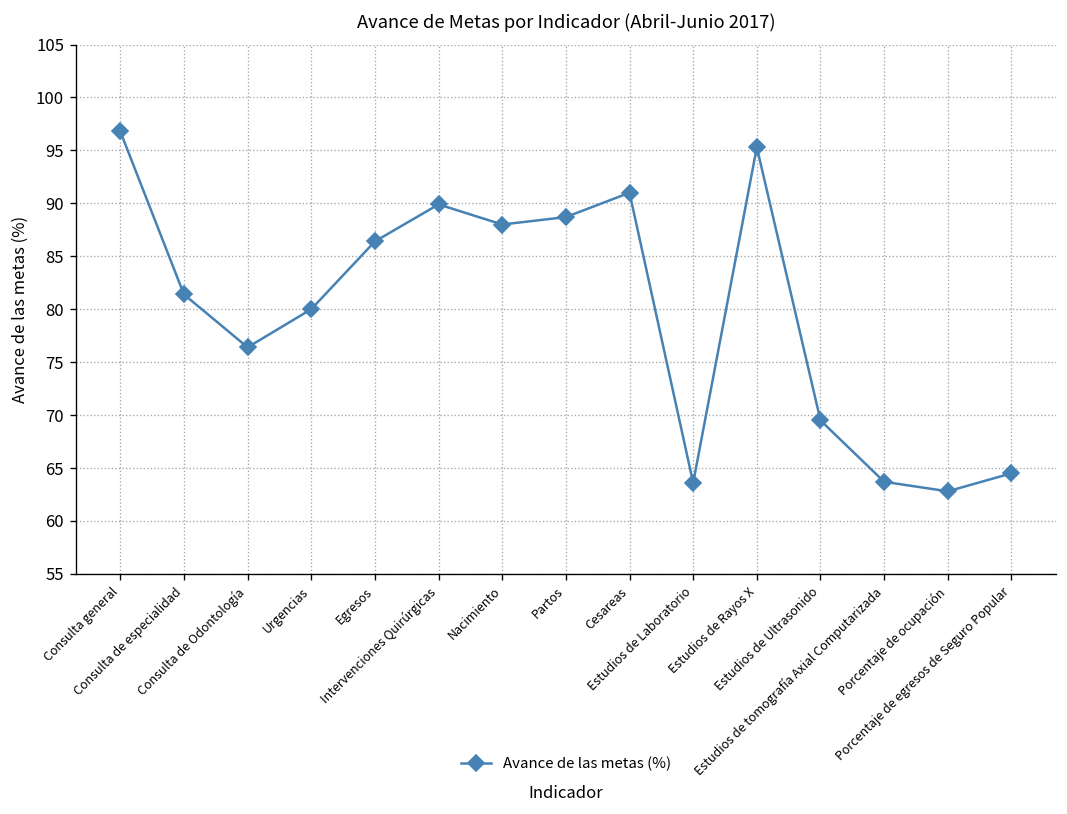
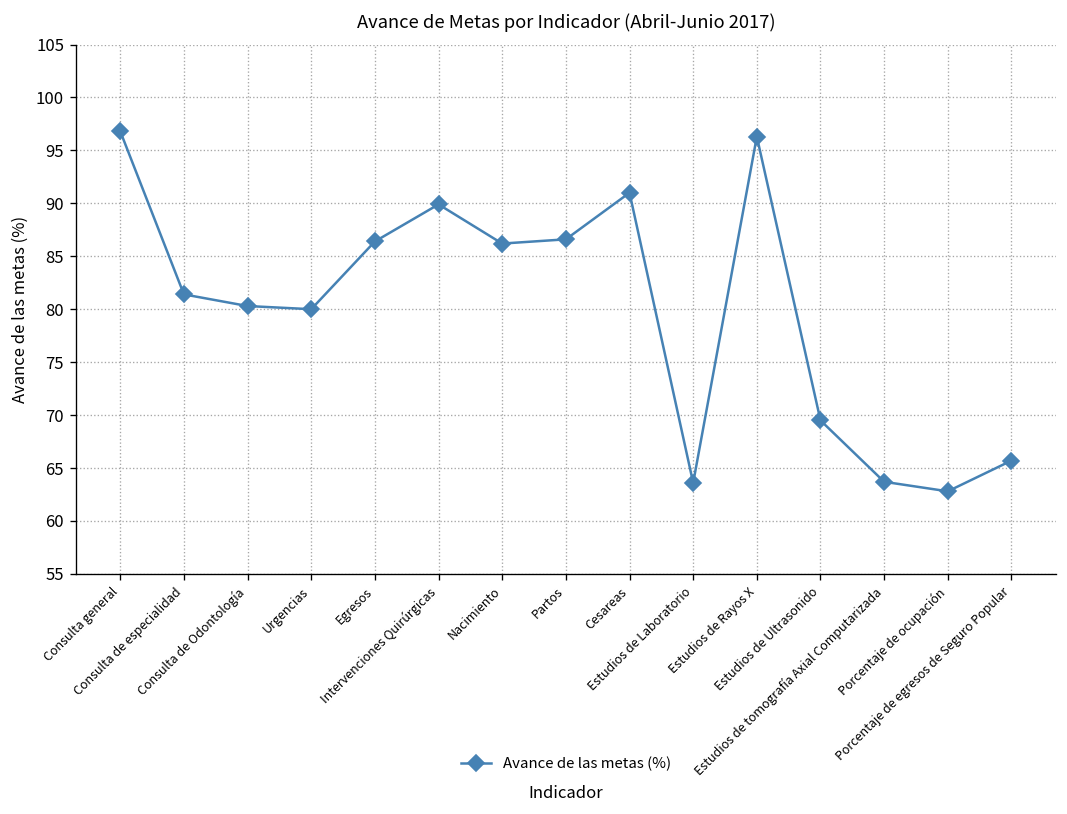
Consulta de Odontología: 76 -> 80
Nacimiento: 88 -> 86
Partos: 89 -> 87
Estudios de Rayos X: 95 -> 96
Porcentaje de egresos de Seguro Popular: 65 -> 66
